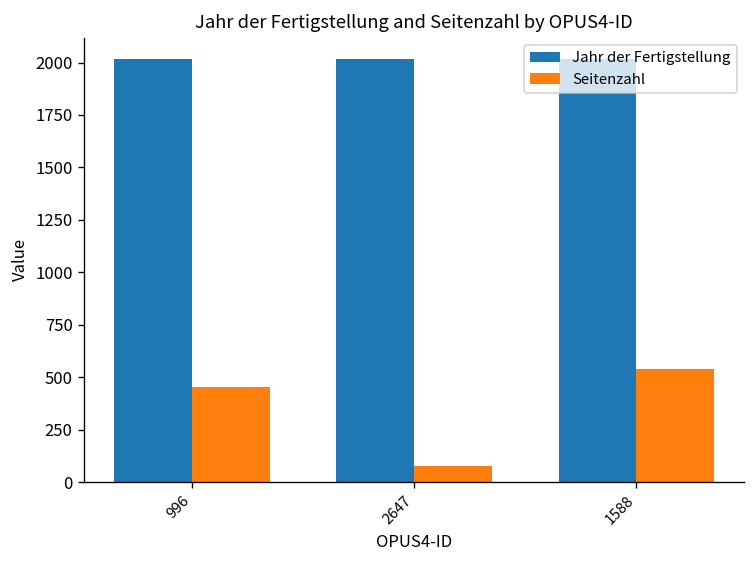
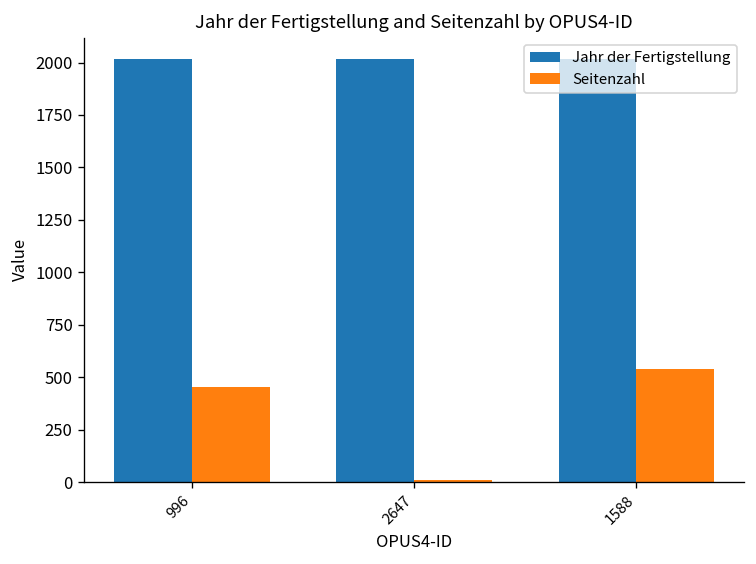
Seitenzahl, 2647: 80 -> 10
